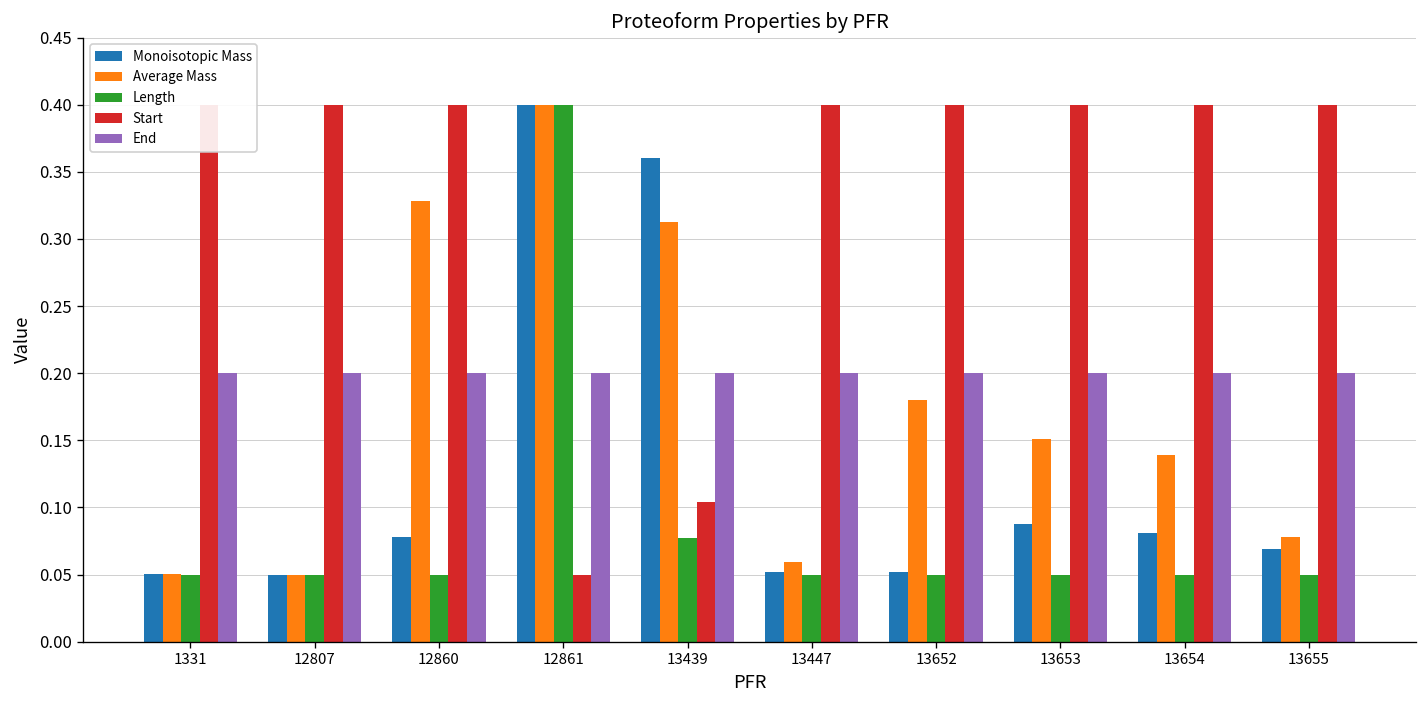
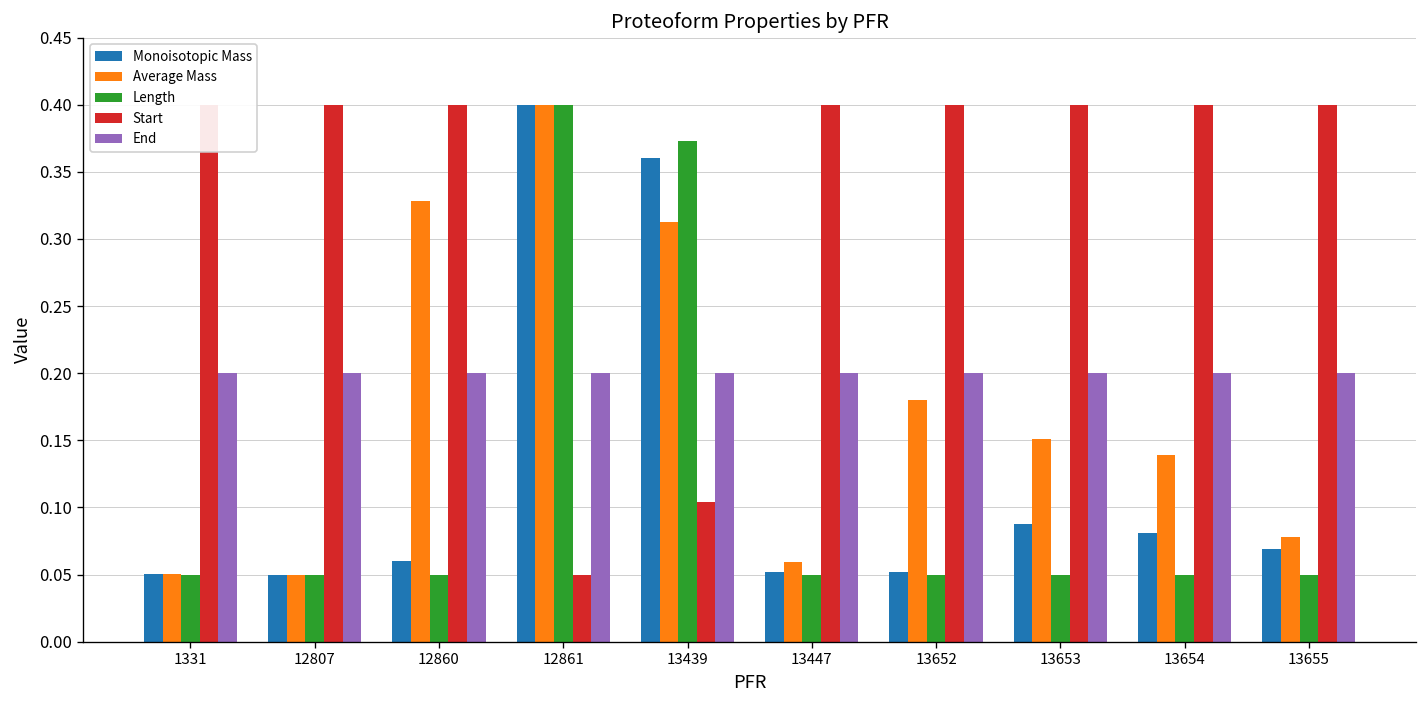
Monoisotopic Mass, 12860: 0.078 -> 0.060
Length, 13439: 0.077 -> 0.373
